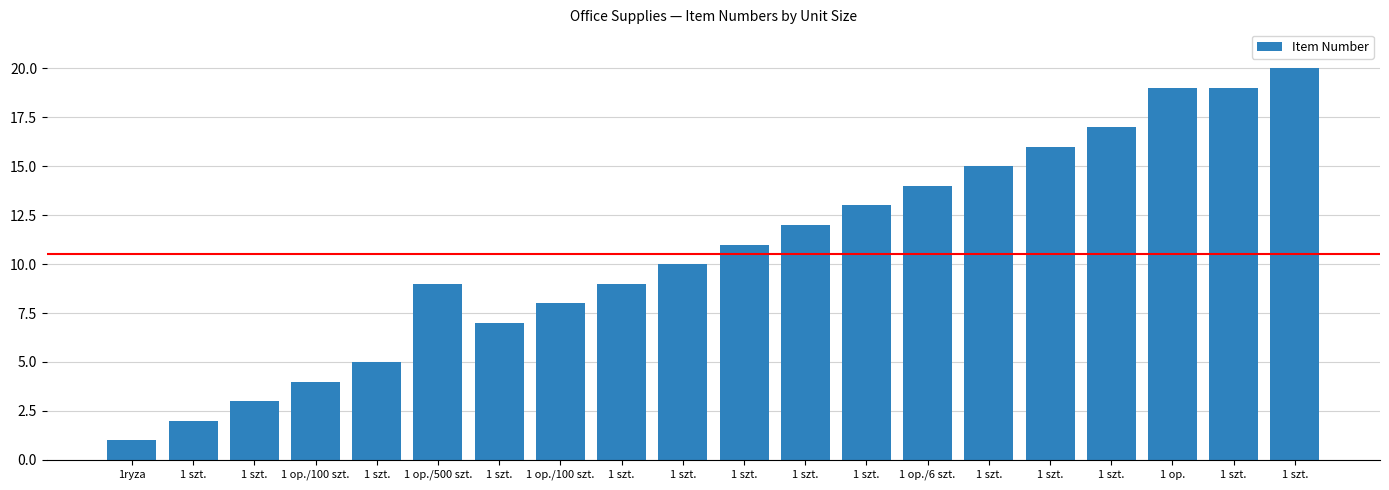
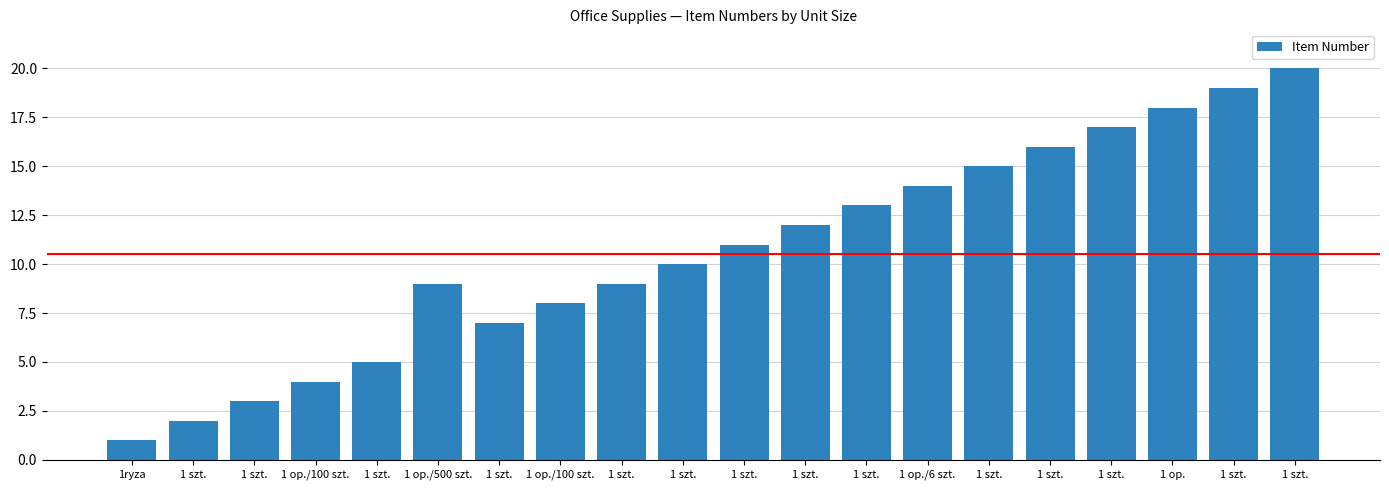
1 op.: 19 -> 18
